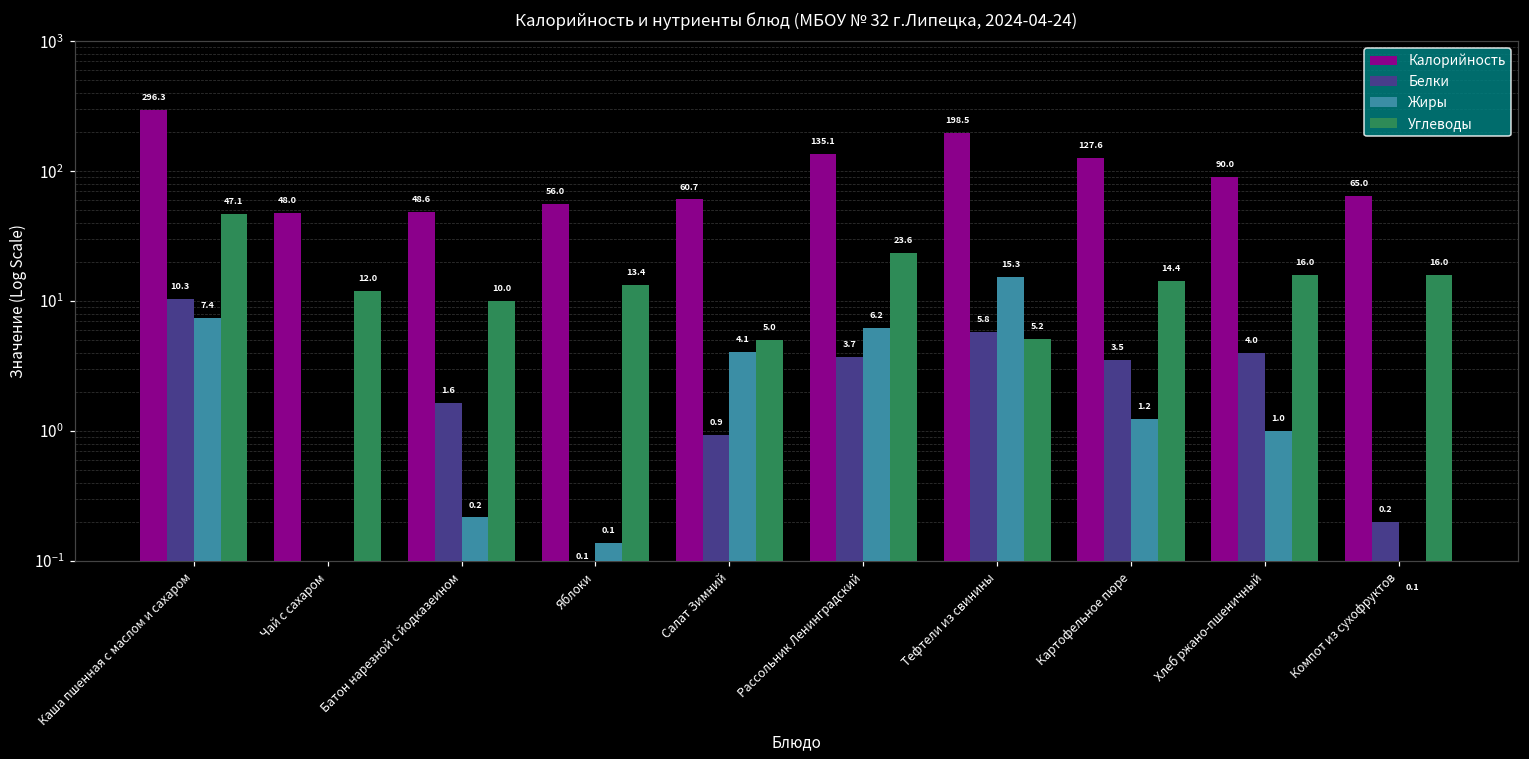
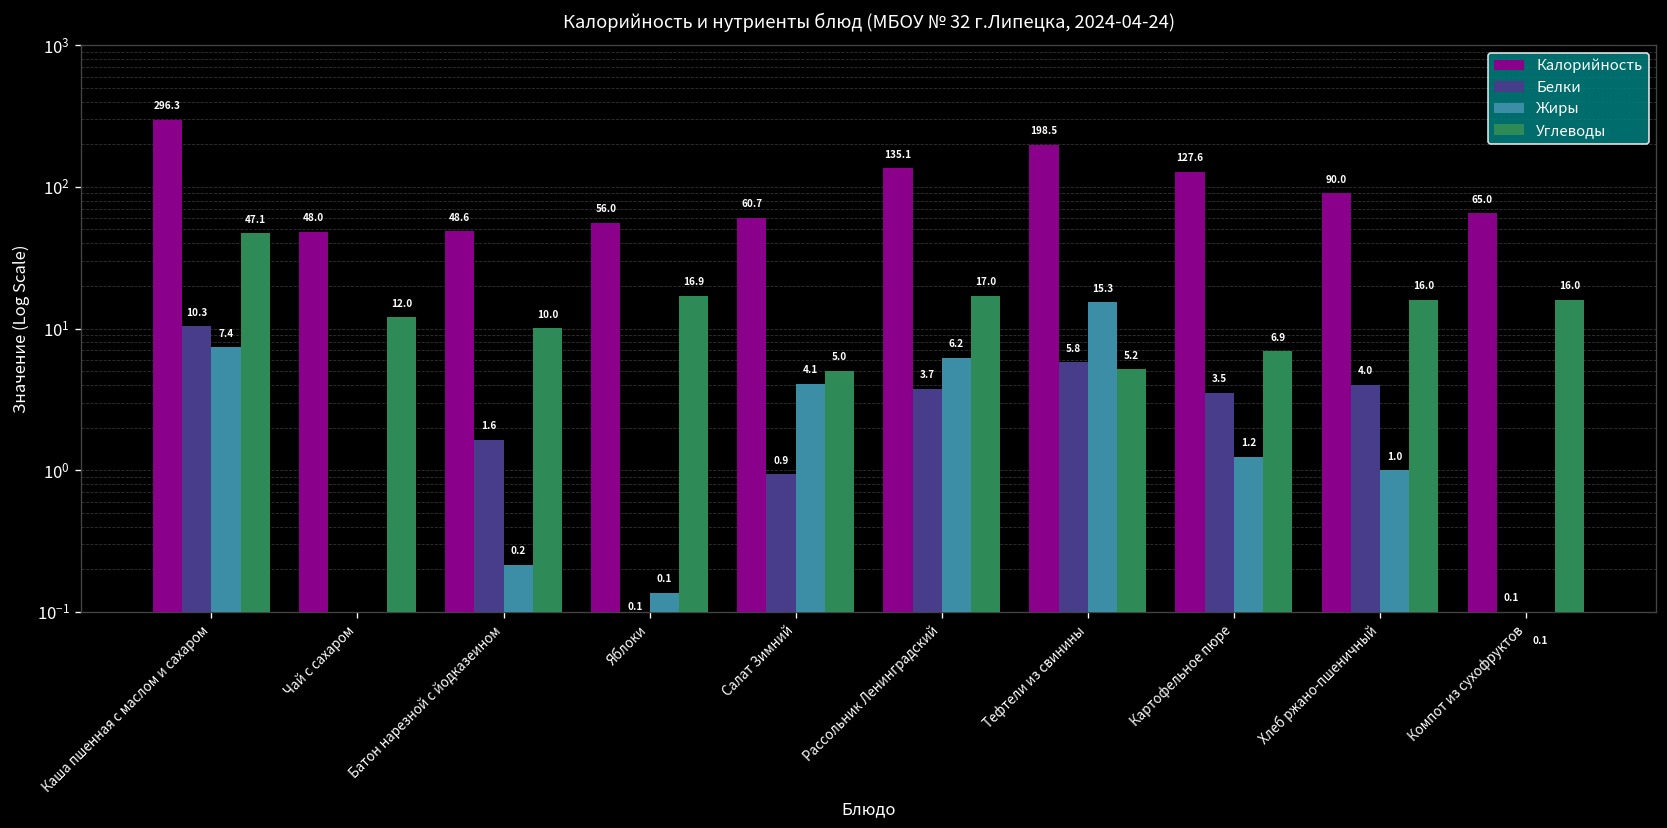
Углеводы, Яблоки: 13.4 -> 16.9
Углеводы, Рассольник Ленинградский: 23.6 -> 17.0
Углеводы, Картофельное пюре: 14.4 -> 6.9
Белки, Компот из сухофруктов: 0.2 -> 0.1
